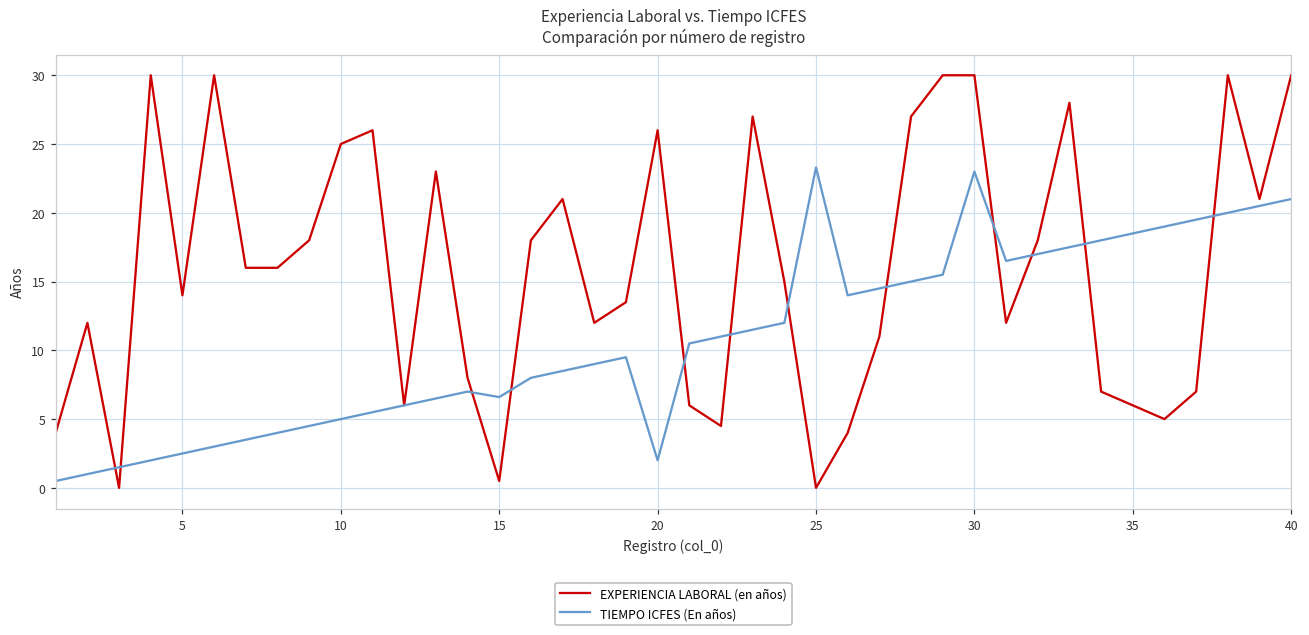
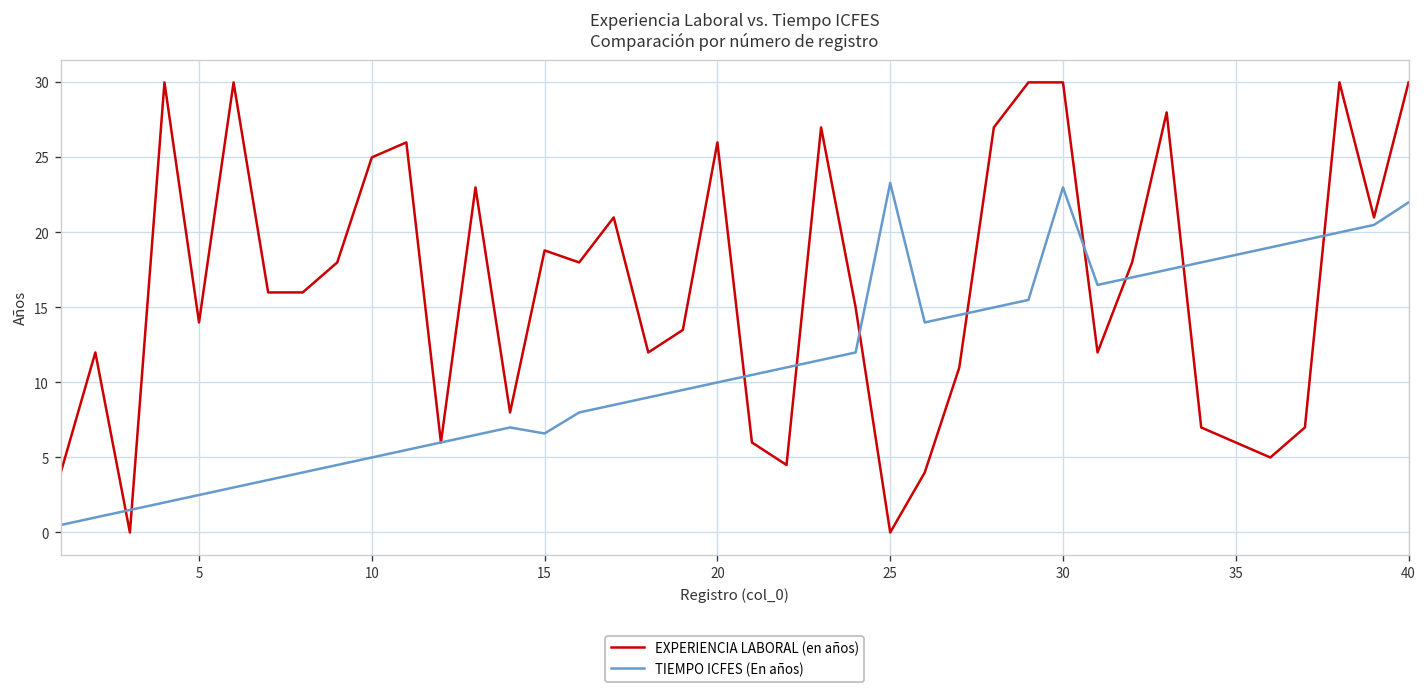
EXPERIENCIA LABORAL (en años), 15: 0.5 -> 18.8
TIEMPO ICFES (En años), 20: 2 -> 10
TIEMPO ICFES (En años), 40: 21 -> 22
